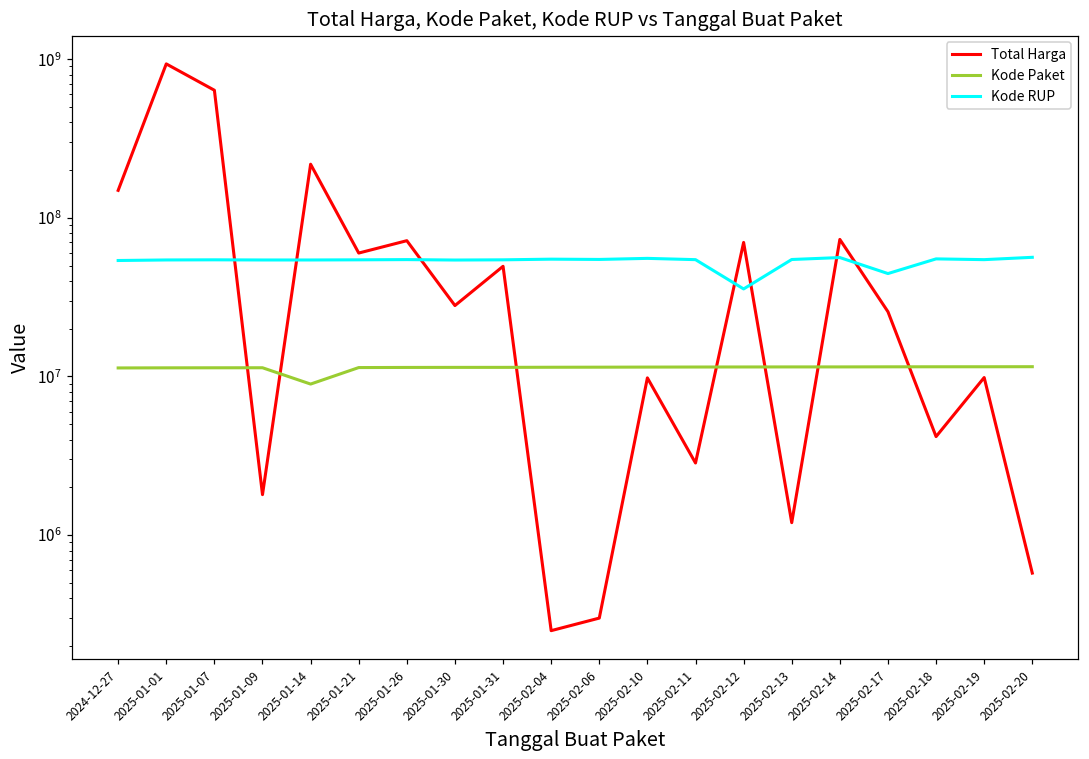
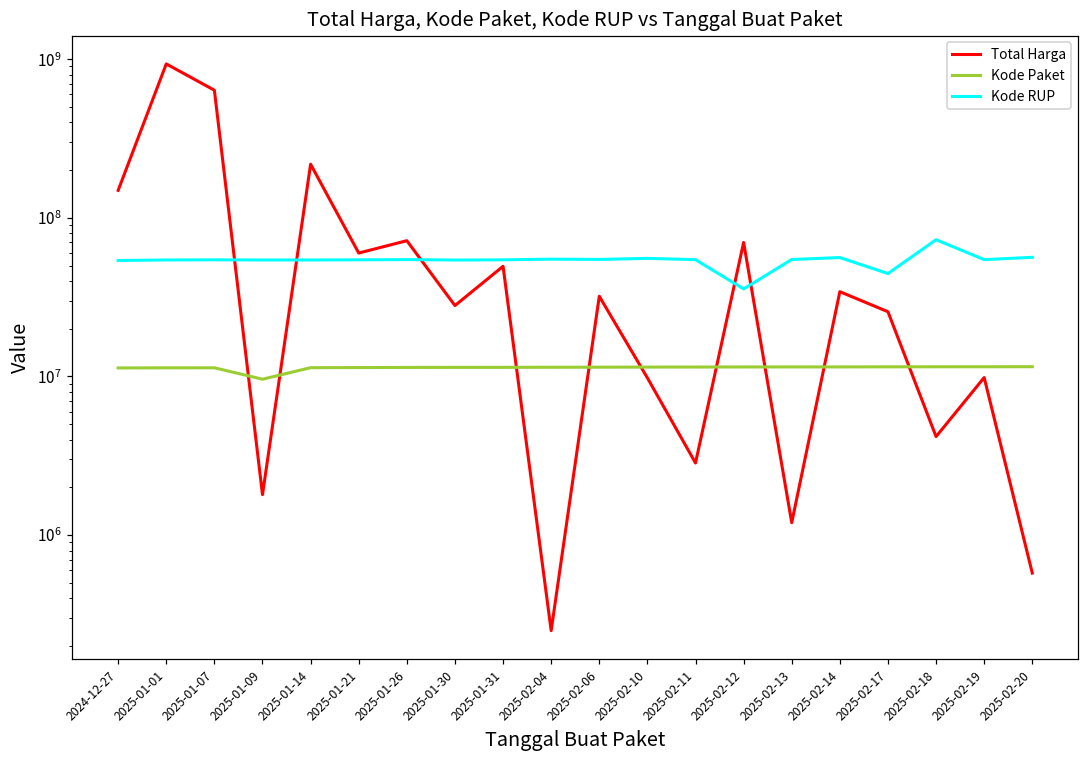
Kode Paket, 2025-01-09: 11000000 -> 10000000
Kode Paket, 2025-01-14: 9000000 -> 11000000
Total Harga, 2025-02-06: 300000 -> 32000000
Total Harga, 2025-02-14: 70000000 -> 34000000
Kode RUP, 2025-02-18: 55000000 -> 70000000
